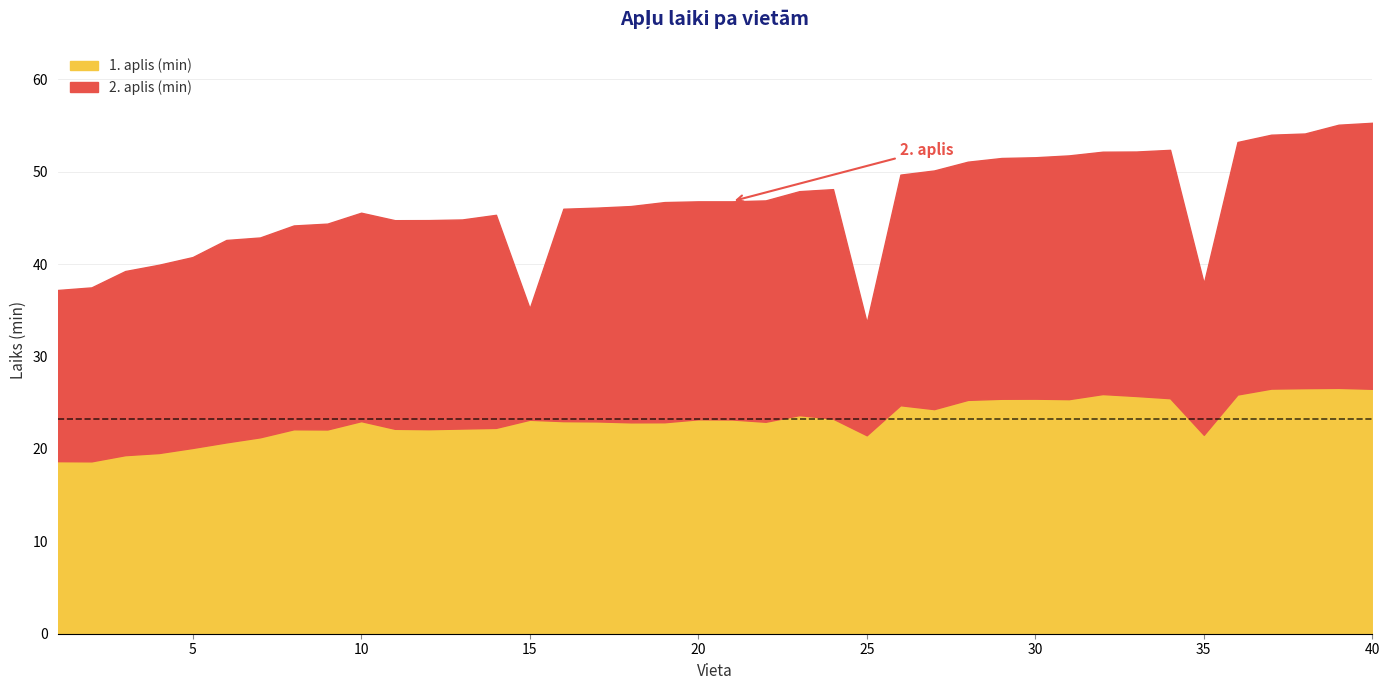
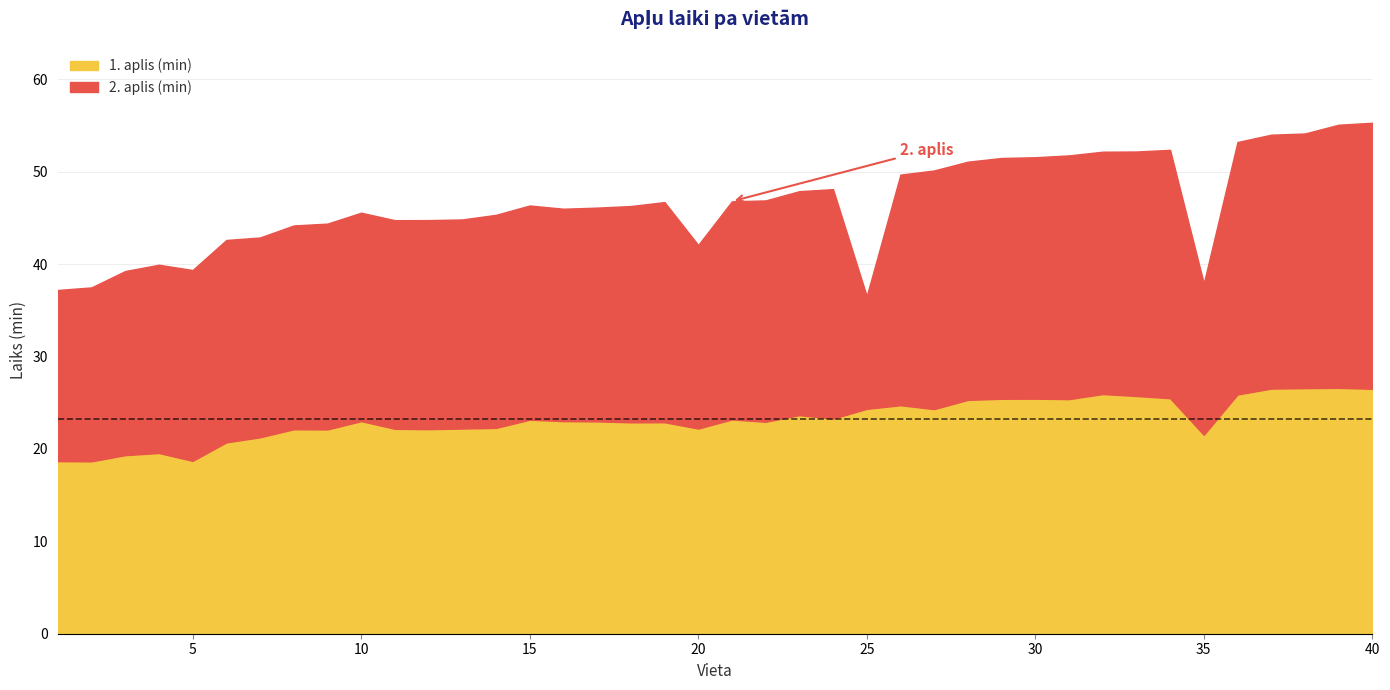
1. aplis (min), 5: 20 -> 19
2. aplis (min), 15: 12 -> 23
1. aplis (min), 20: 23 -> 22
2. aplis (min), 20: 24 -> 20
1. aplis (min), 25: 21 -> 24
